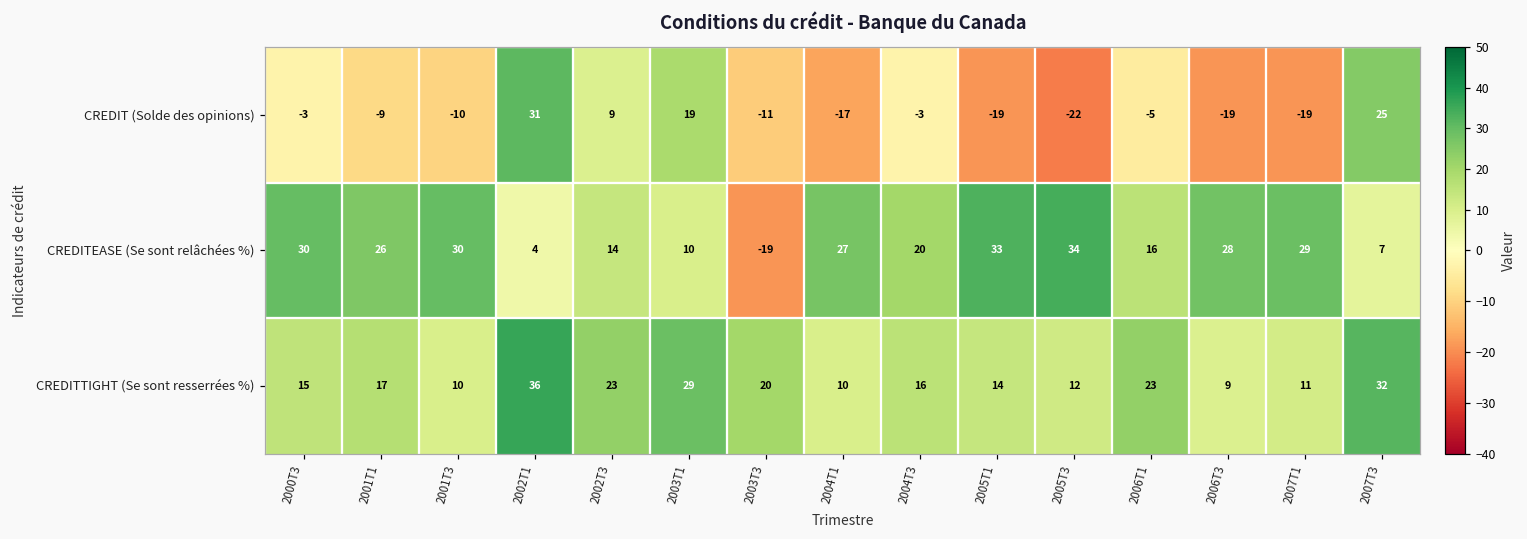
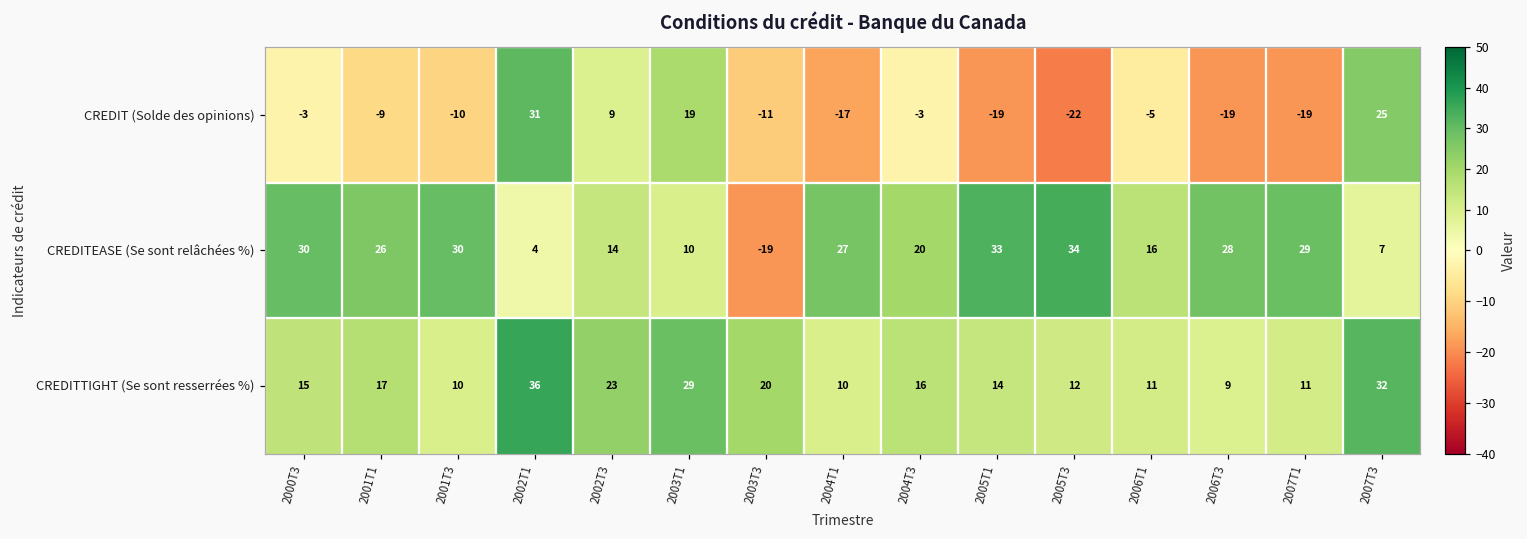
CREDITTIGHT (Se sont resserrées %), 2006T1: 23 -> 11
